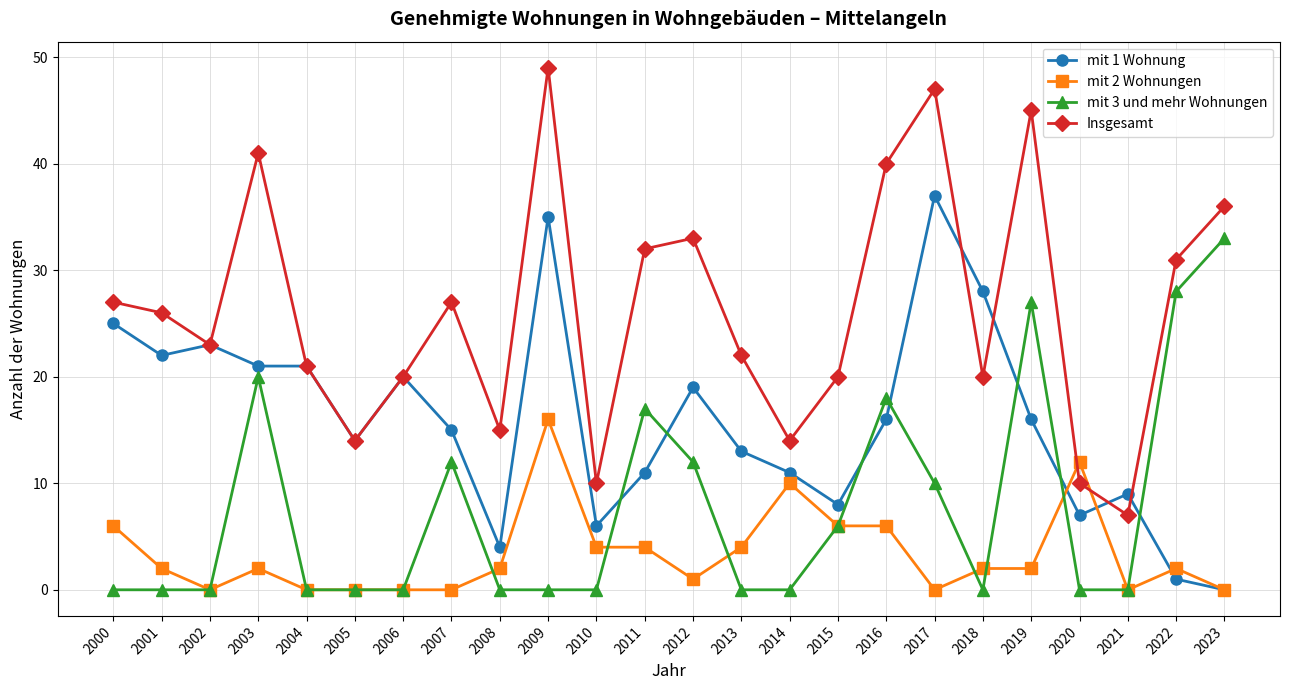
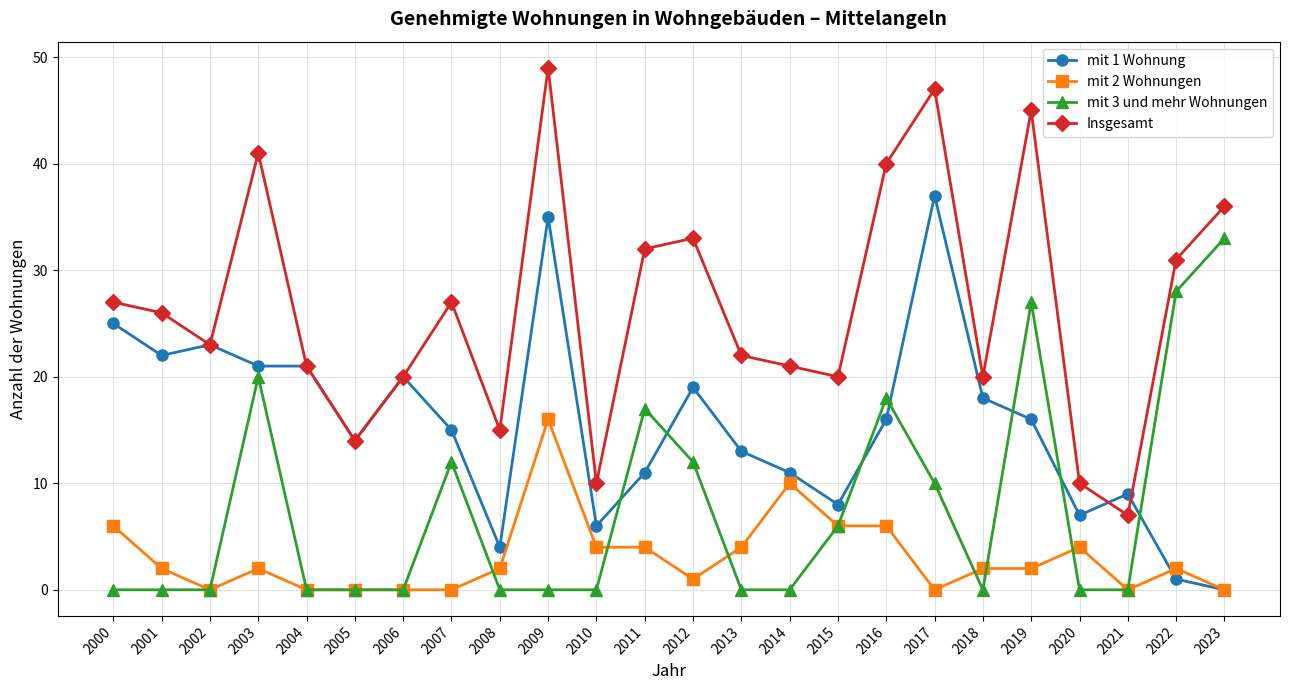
Insgesamt, 2014: 14 -> 21
mit 1 Wohnung, 2018: 28 -> 18
mit 2 Wohnungen, 2020: 12 -> 4
